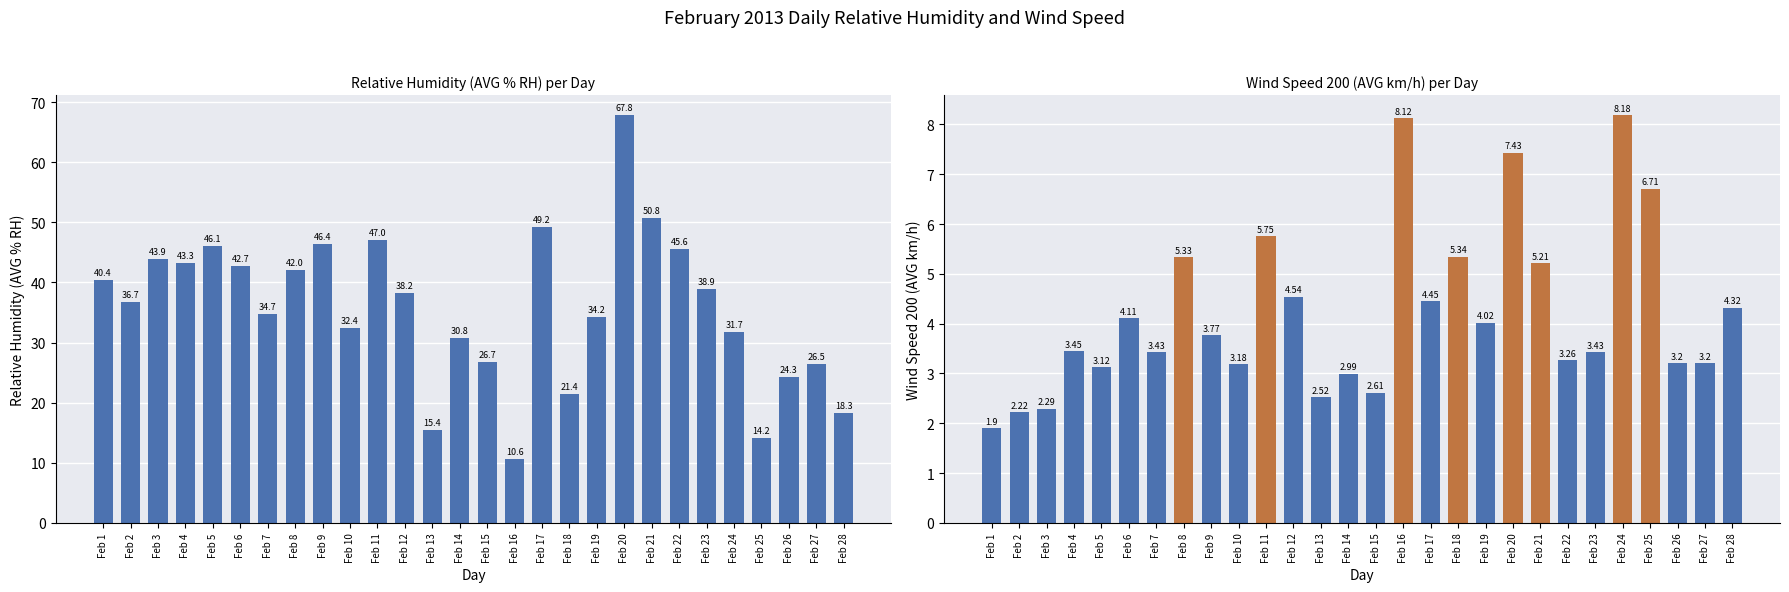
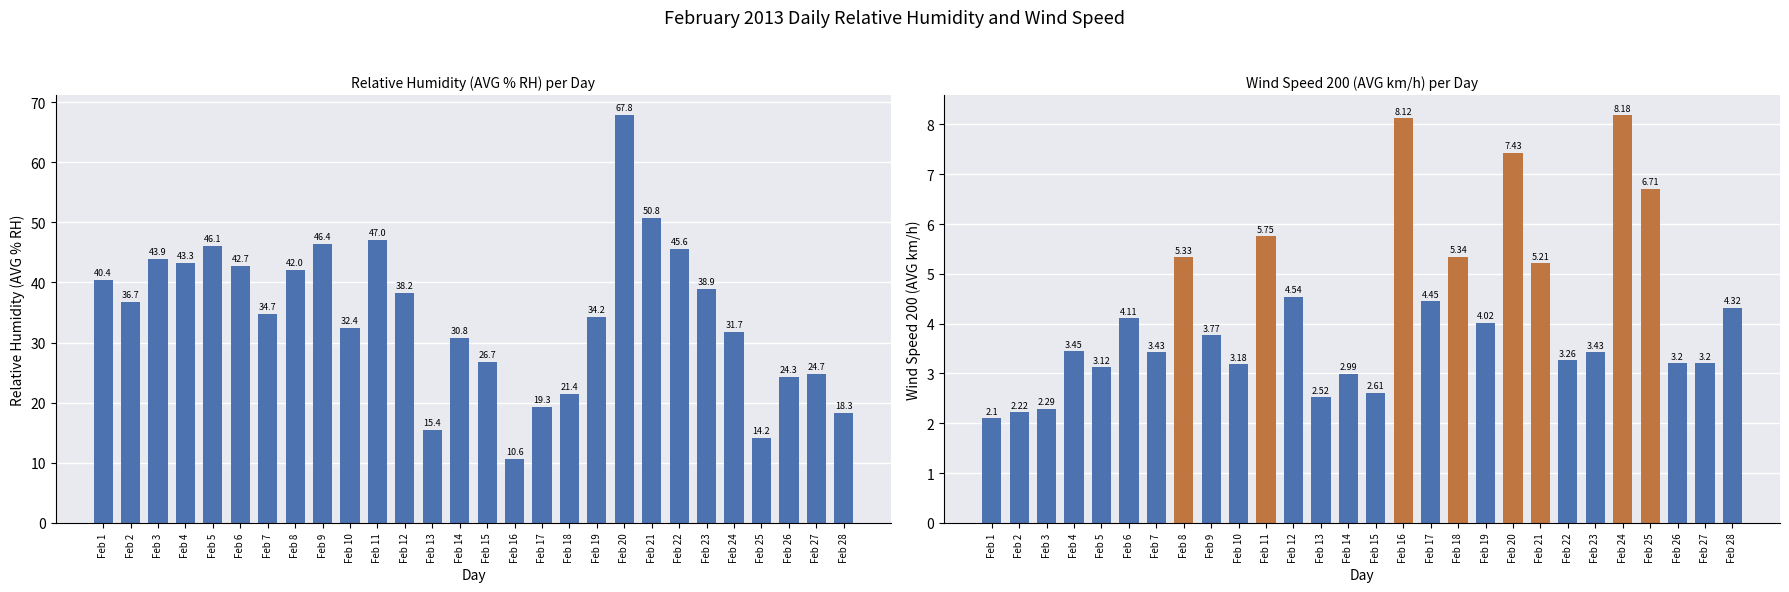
Relative Humidity (AVG % RH) per Day, Feb 17: 49.2 -> 19.3
Relative Humidity (AVG % RH) per Day, Feb 27: 26.5 -> 24.7
Wind Speed 200 (AVG km/h) per Day, Feb 1: 1.9 -> 2.1
